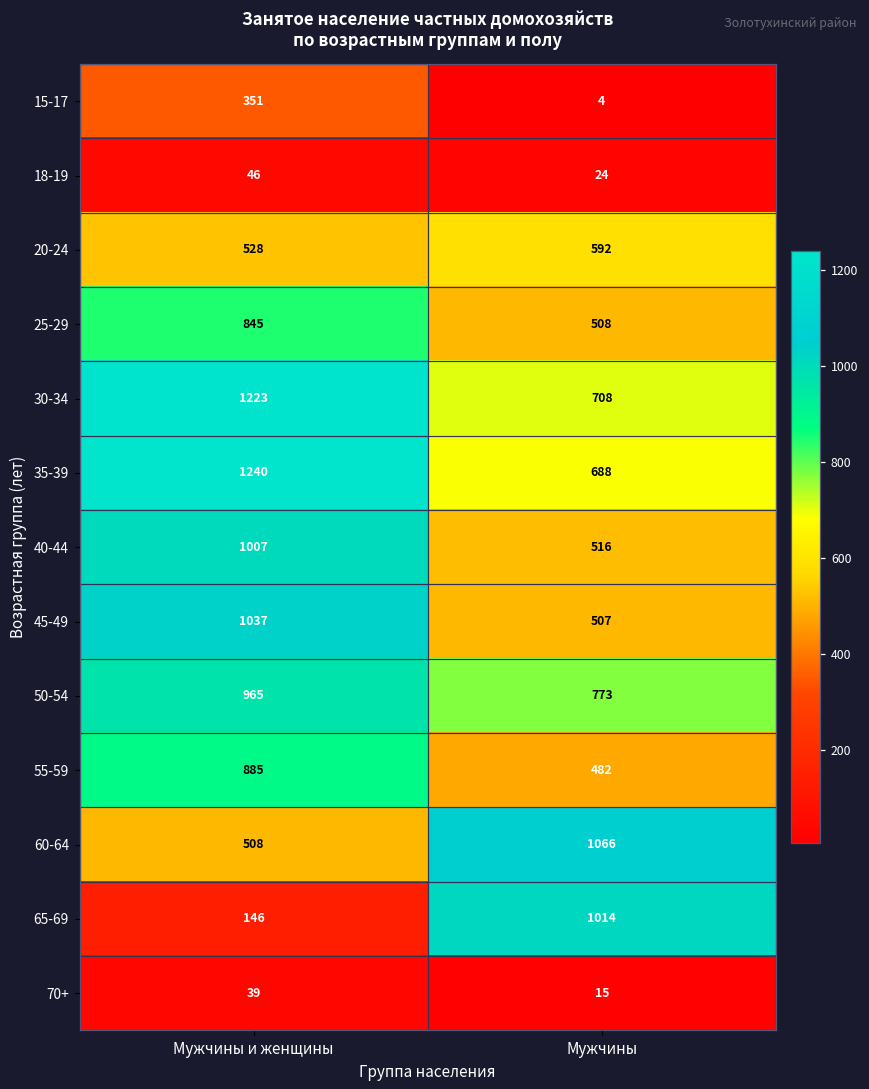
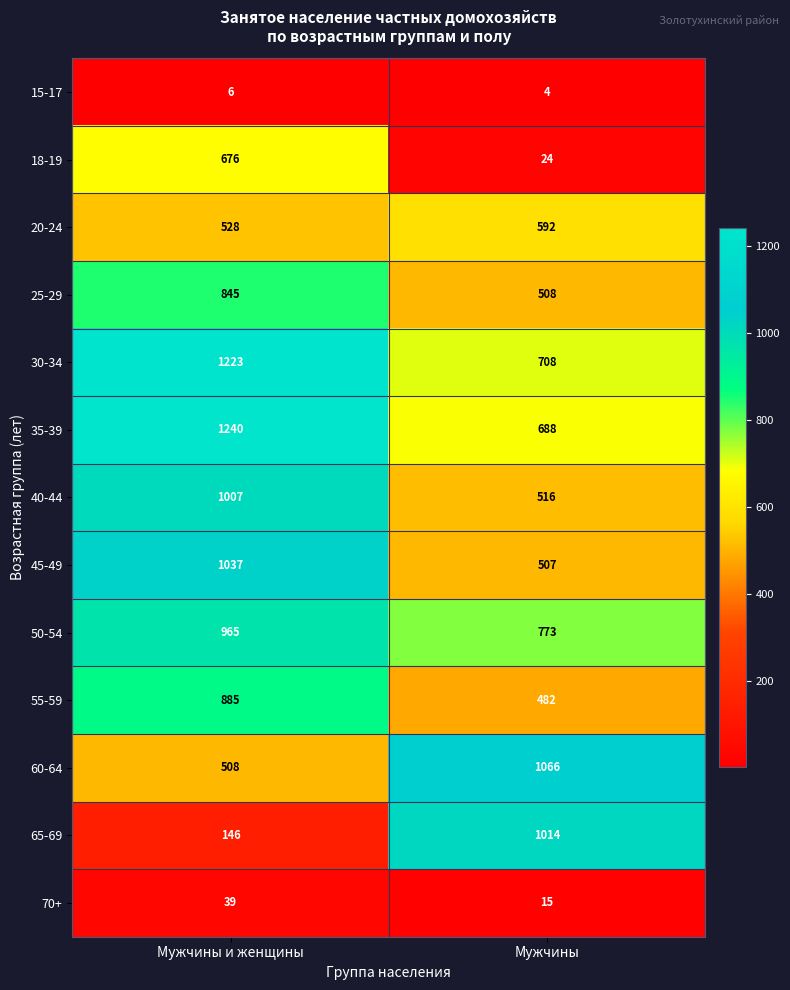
15-17, Мужчины и женщины: 351 -> 6
18-19, Мужчины и женщины: 46 -> 676
